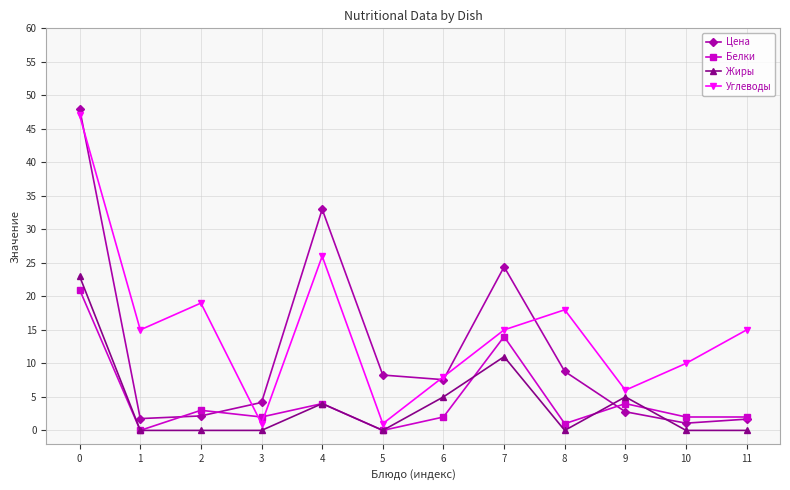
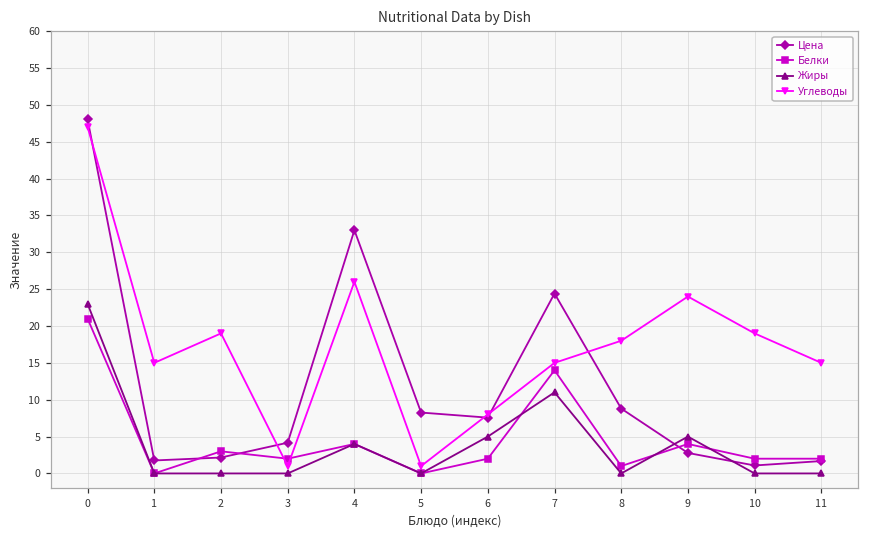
Углеводы, 9: 6 -> 24
Углеводы, 10: 10 -> 19
